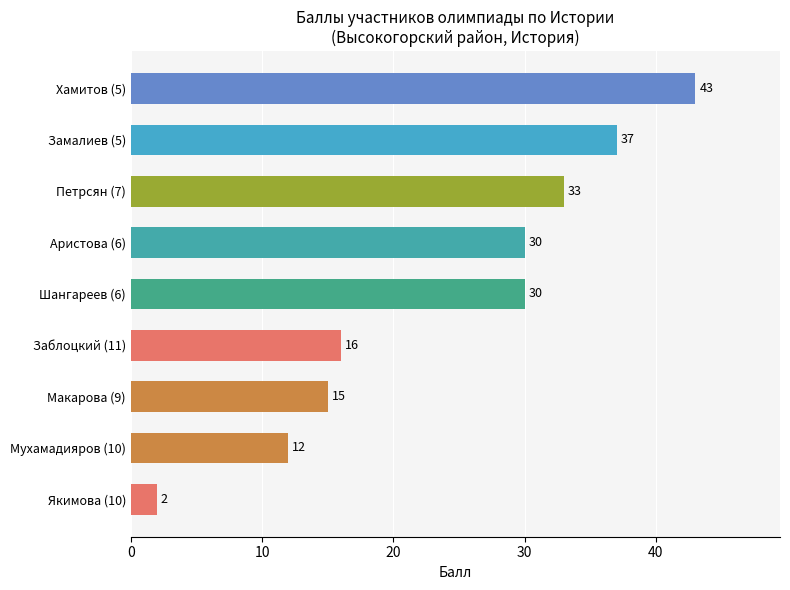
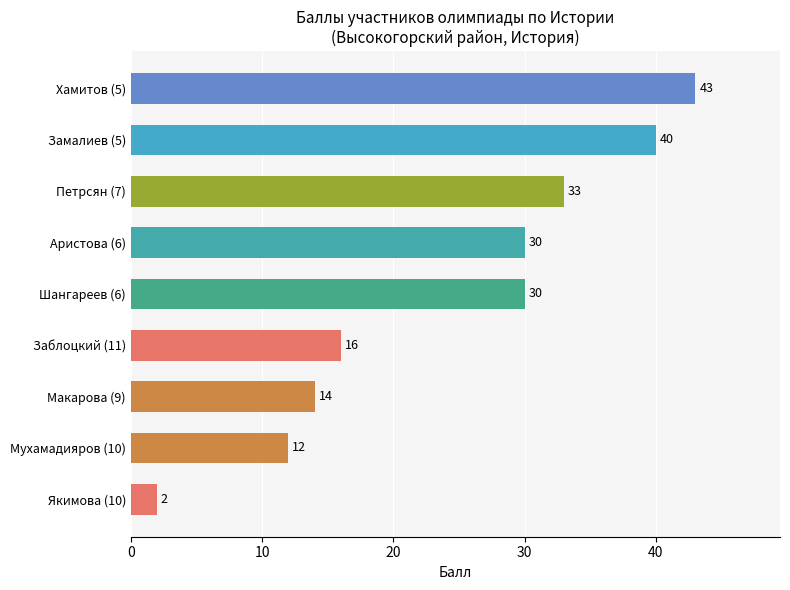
Замалиев (5): 37 -> 40
Макарова (9): 15 -> 14
